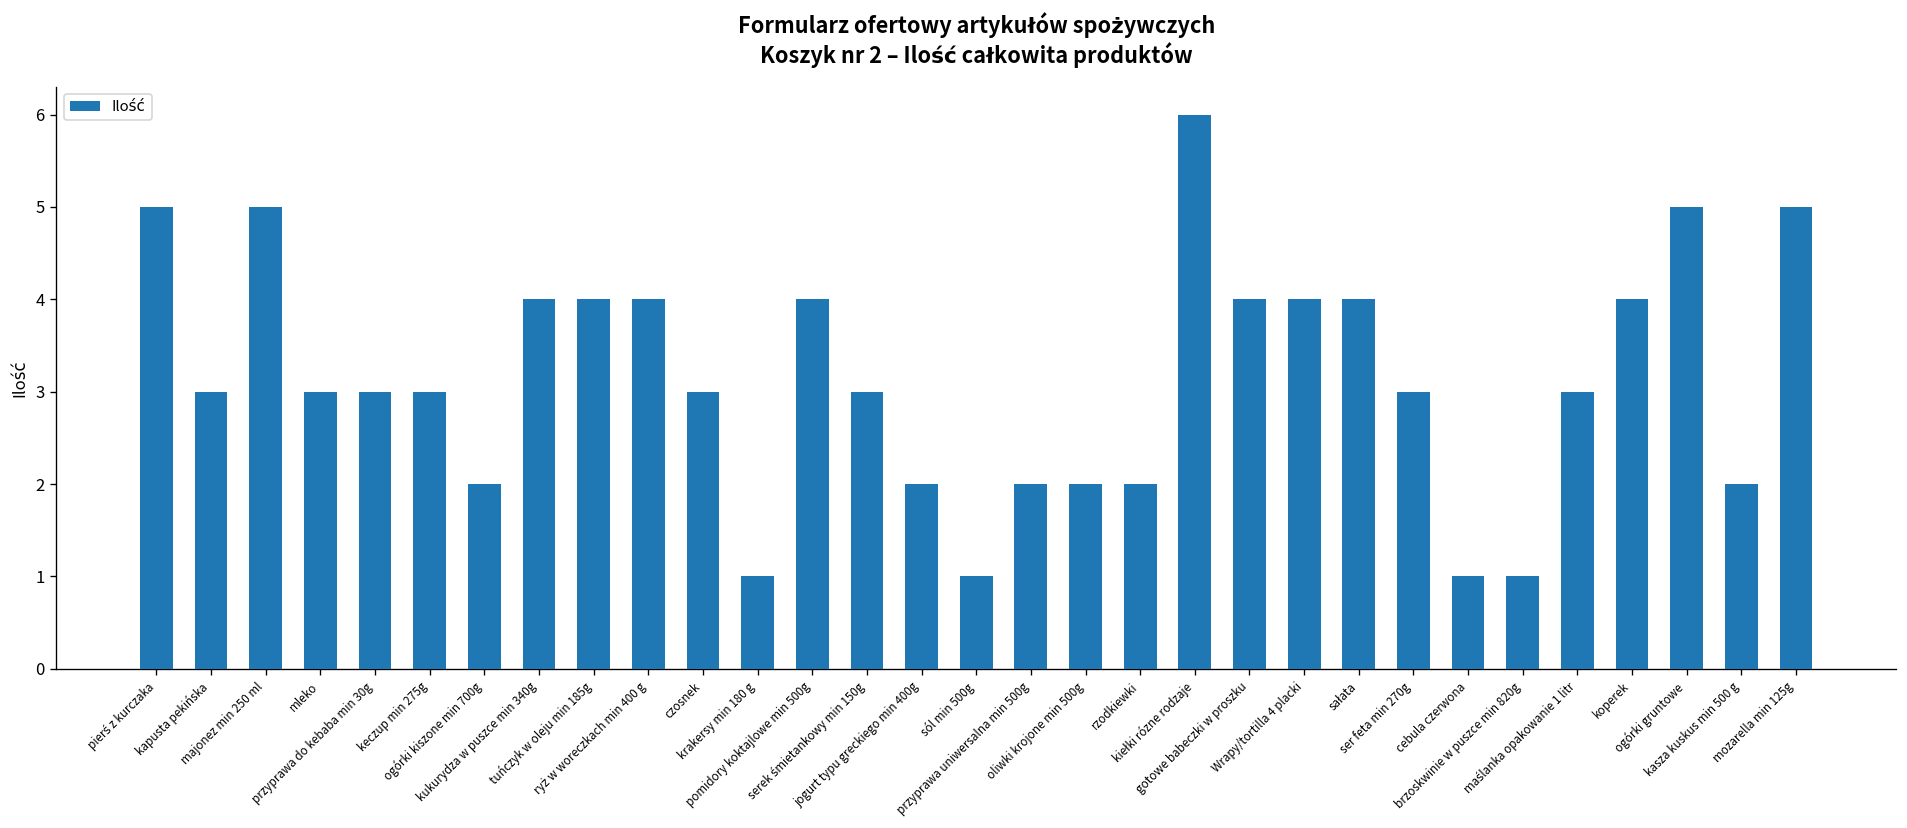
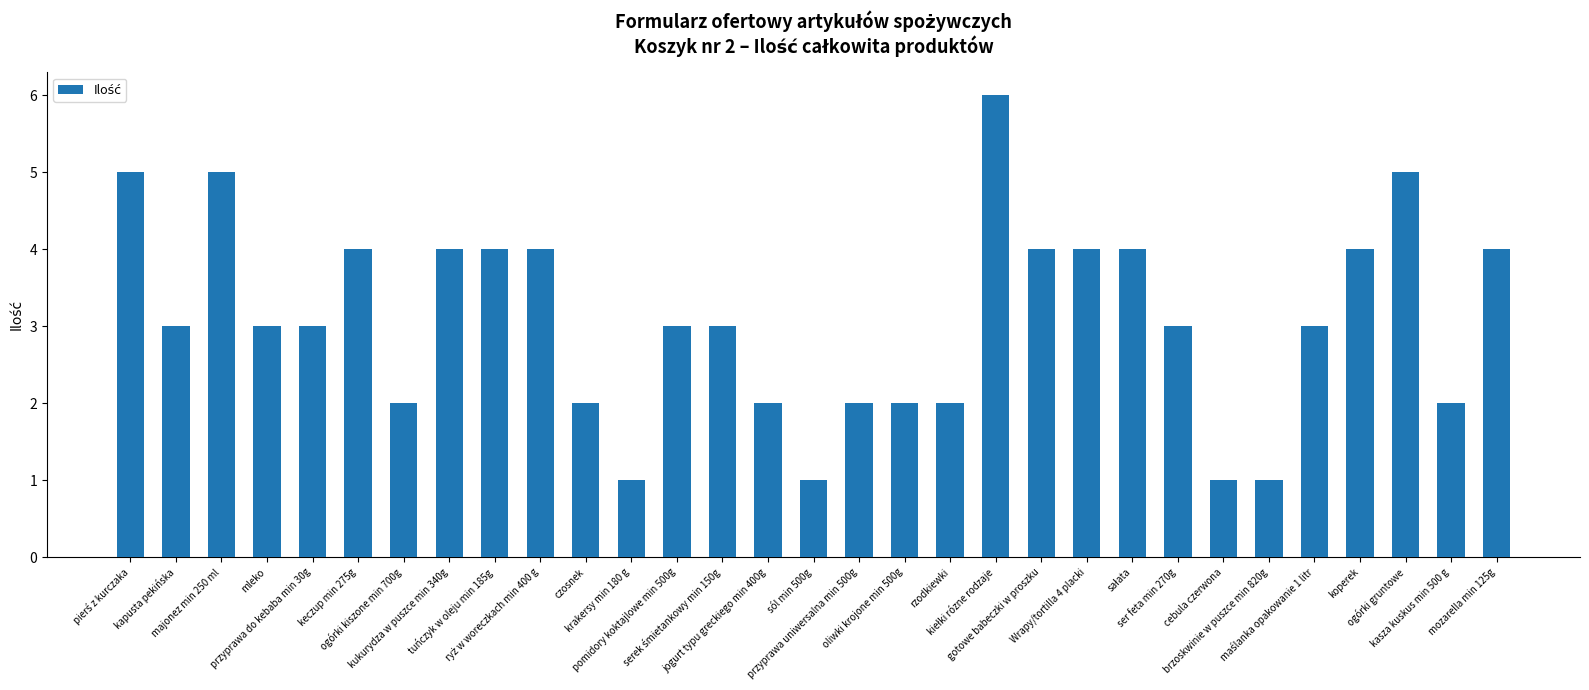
keczup min 275g: 3 -> 4
czosnek: 3 -> 2
pomidory koktajlowe min 500g: 4 -> 3
mozarella min 125g: 5 -> 4
